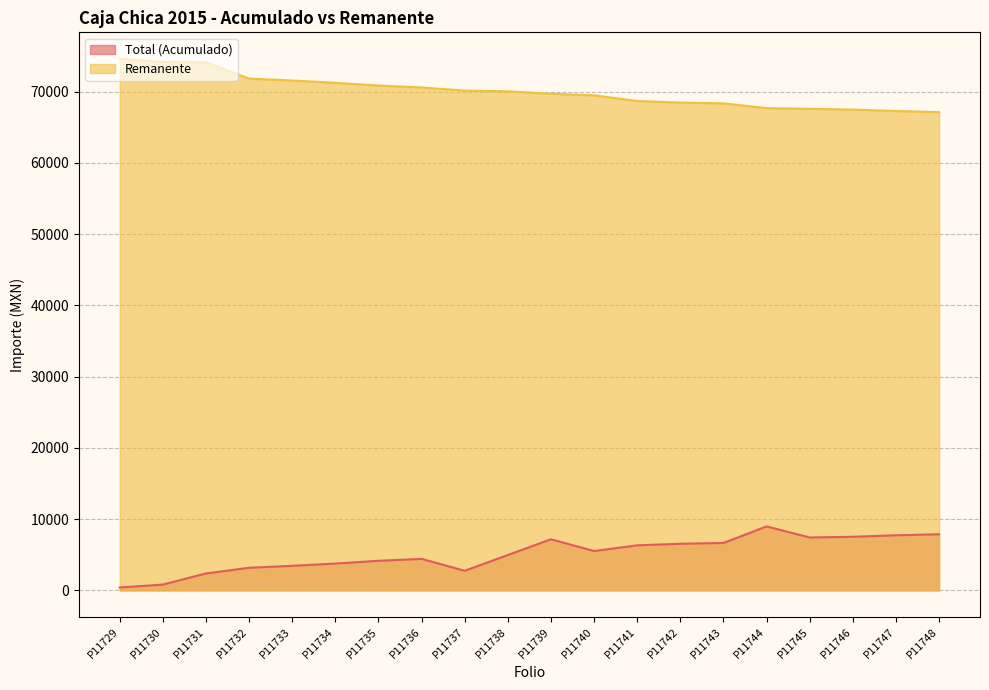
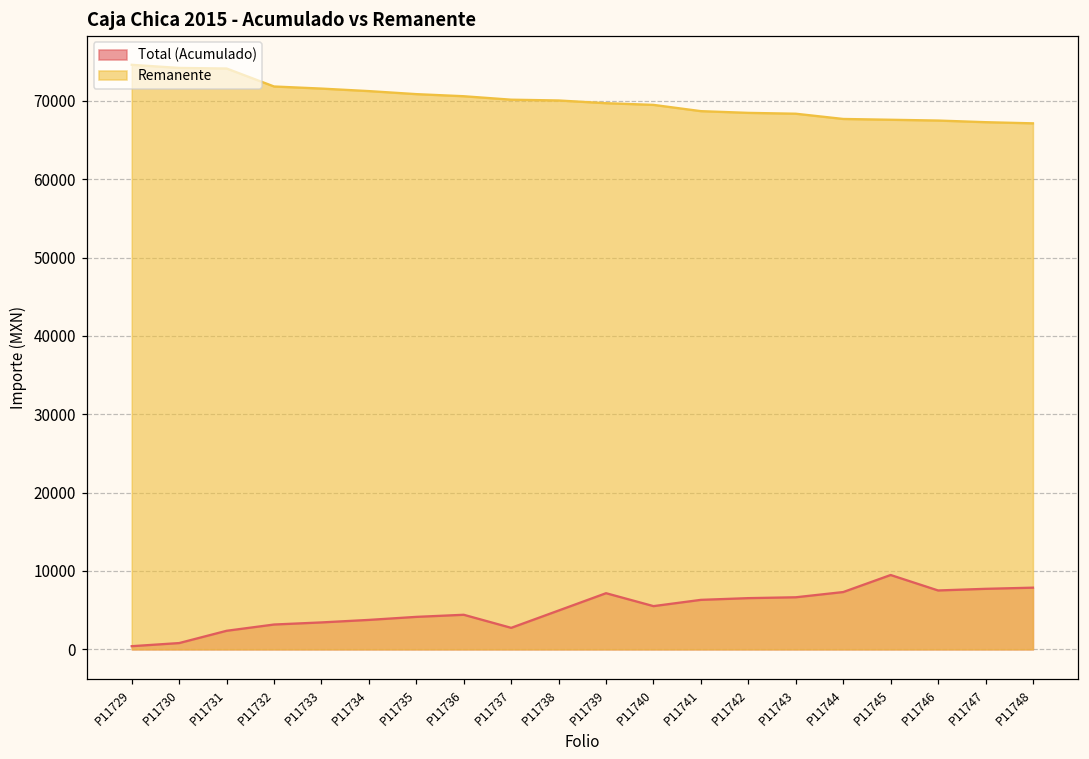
Total (Acumulado), P11744: 9000 -> 7000
Total (Acumulado), P11745: 7000 -> 9000
